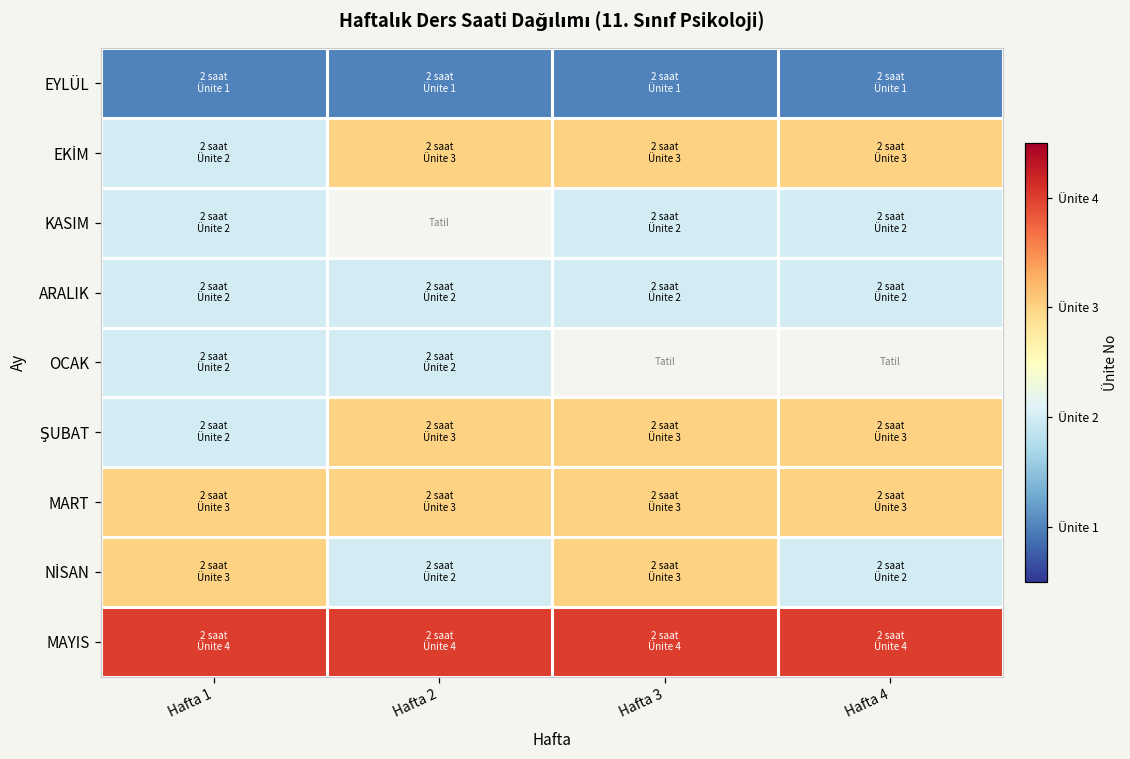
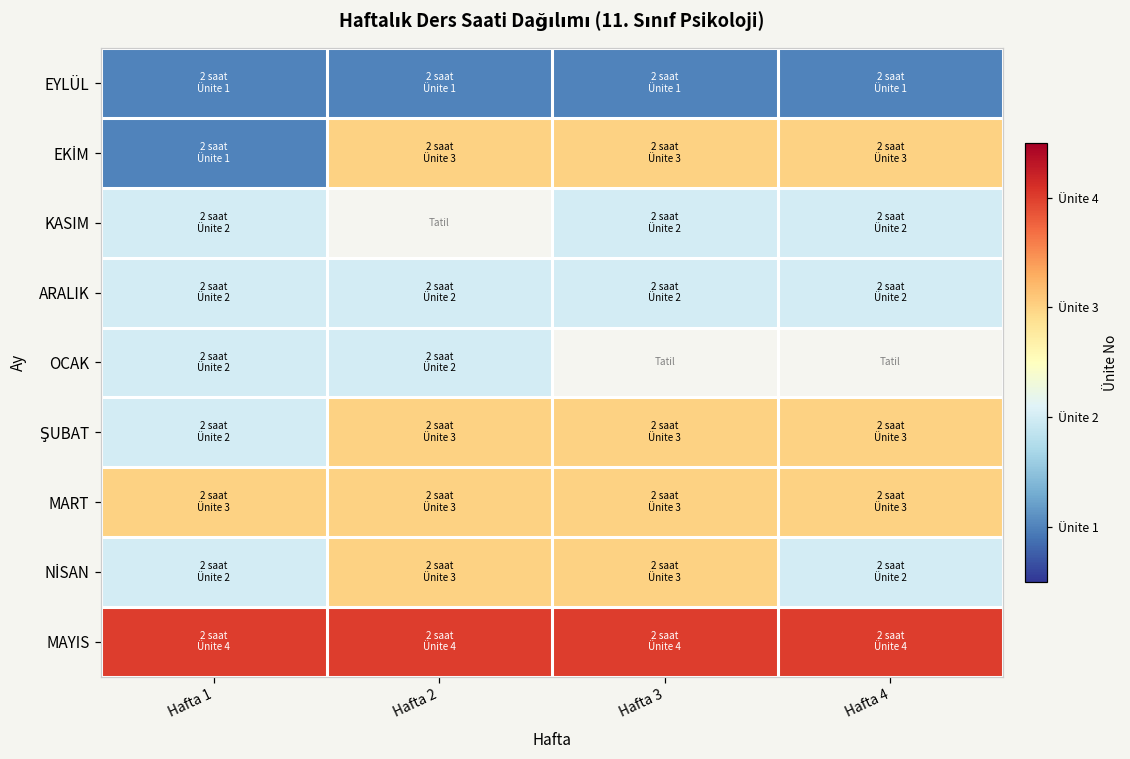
EKİM, Hafta 1: 2 -> 1
NİSAN, Hafta 1: 3 -> 2
NİSAN, Hafta 2: 2 -> 3
